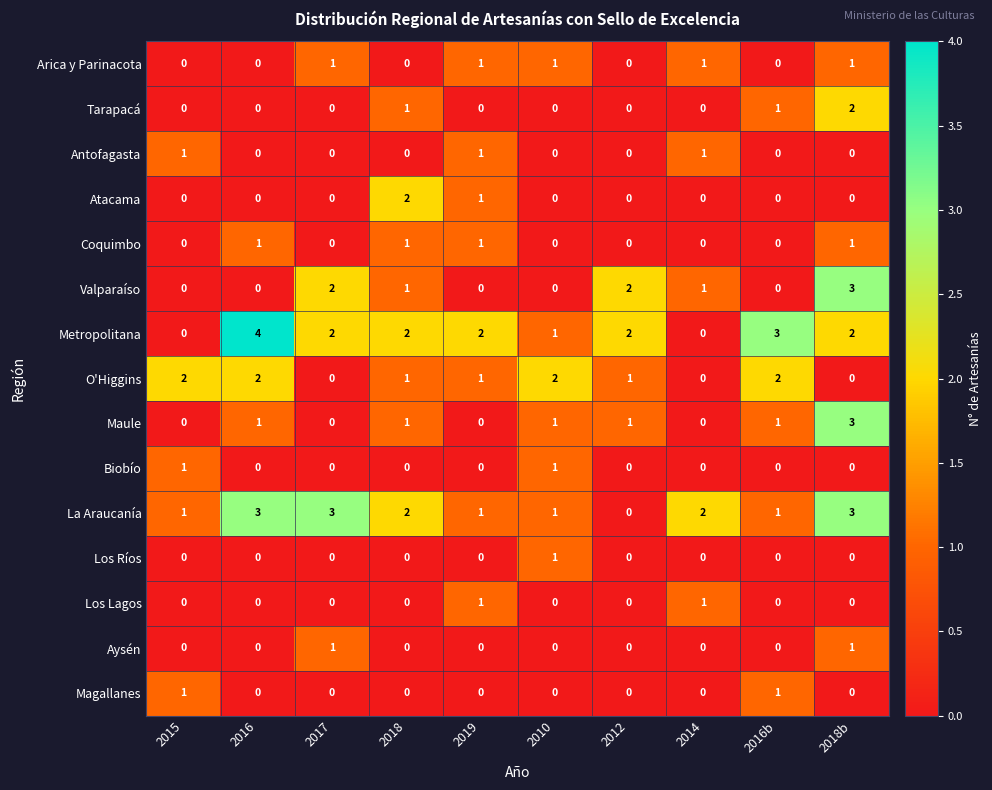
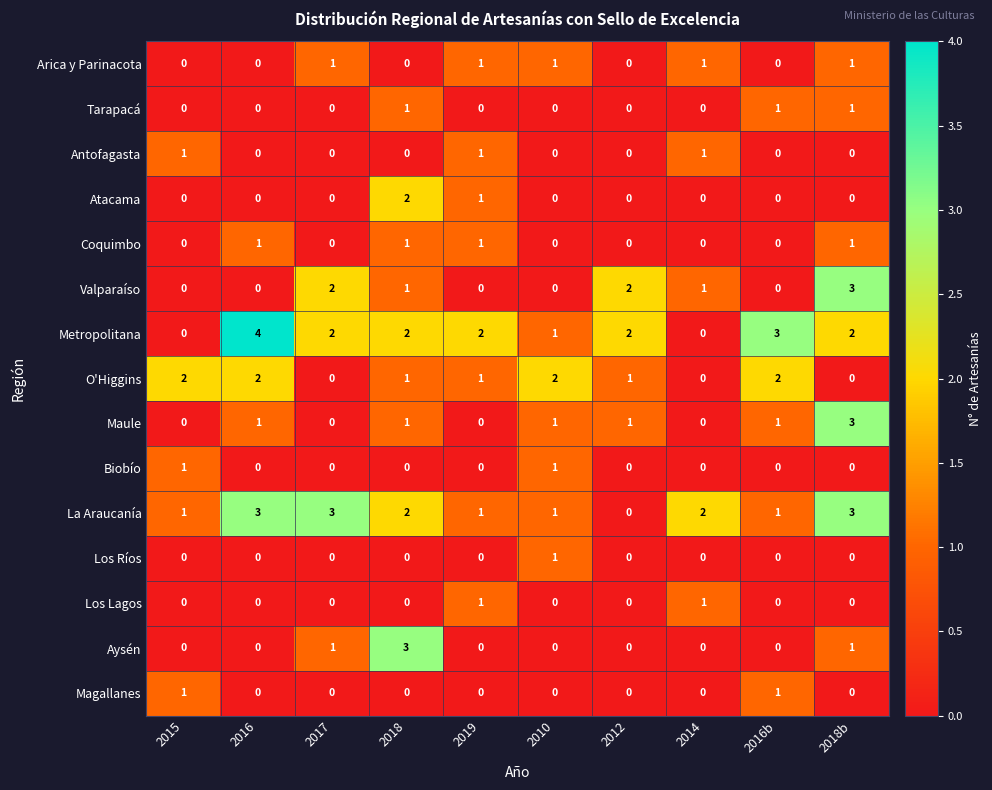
Tarapacá, 2018b: 2 -> 1
Aysén, 2018: 0 -> 3
